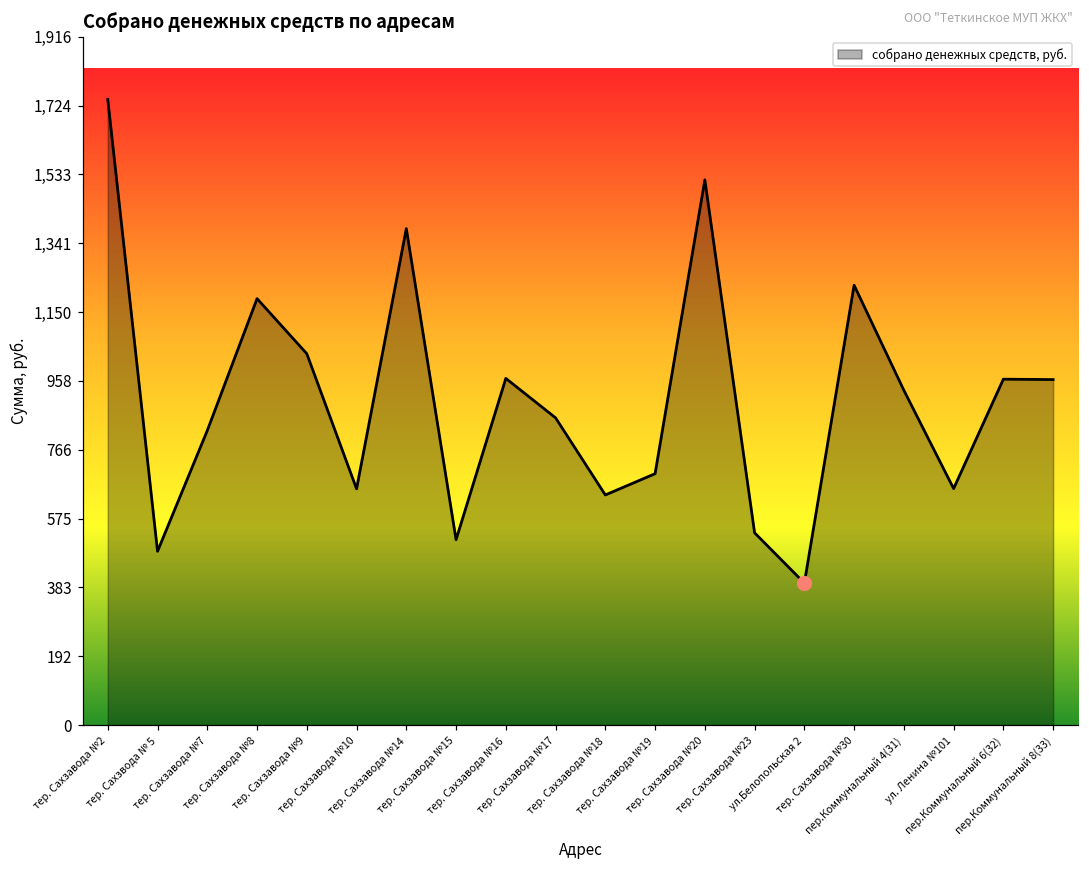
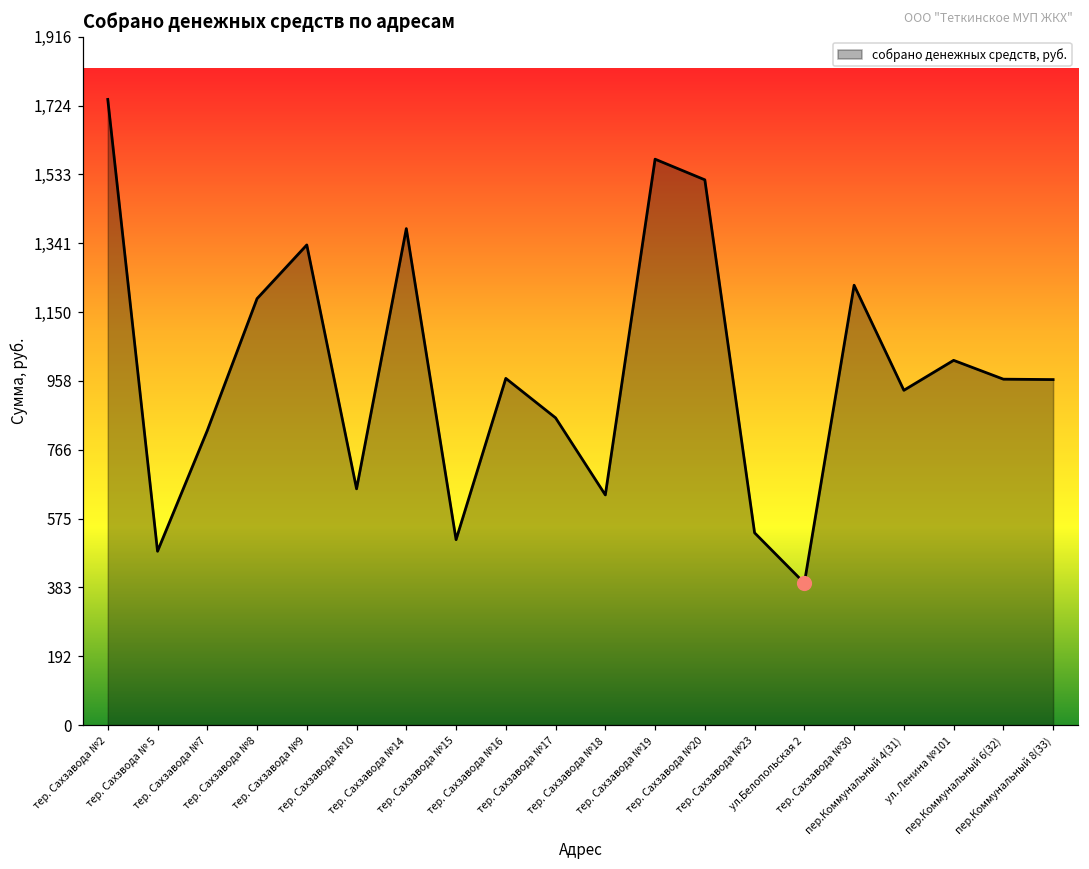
собрано денежных средств, руб., тер. Сахзавода №9: 1,030 -> 1,340
собрано денежных средств, руб., тер. Сахзавода №19: 700 -> 1,580
собрано денежных средств, руб., ул. Ленина №101: 660 -> 1,020
